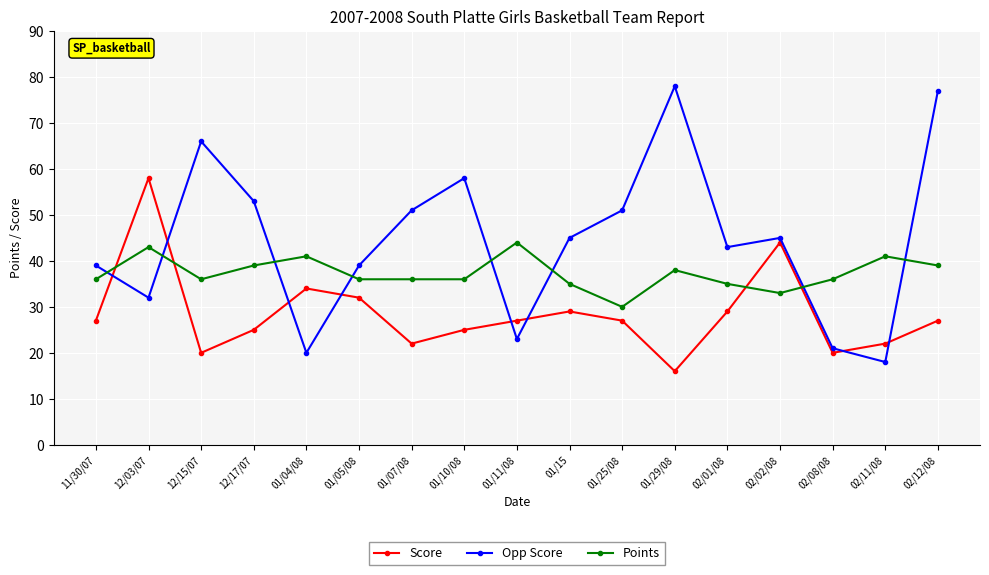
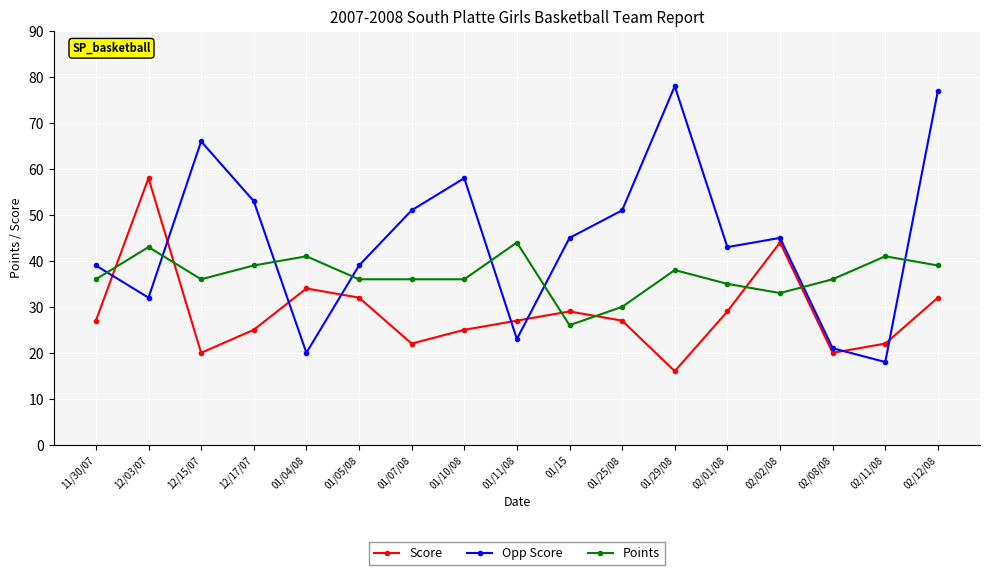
Points, 01/15: 35 -> 26
Score, 02/12/08: 27 -> 32
